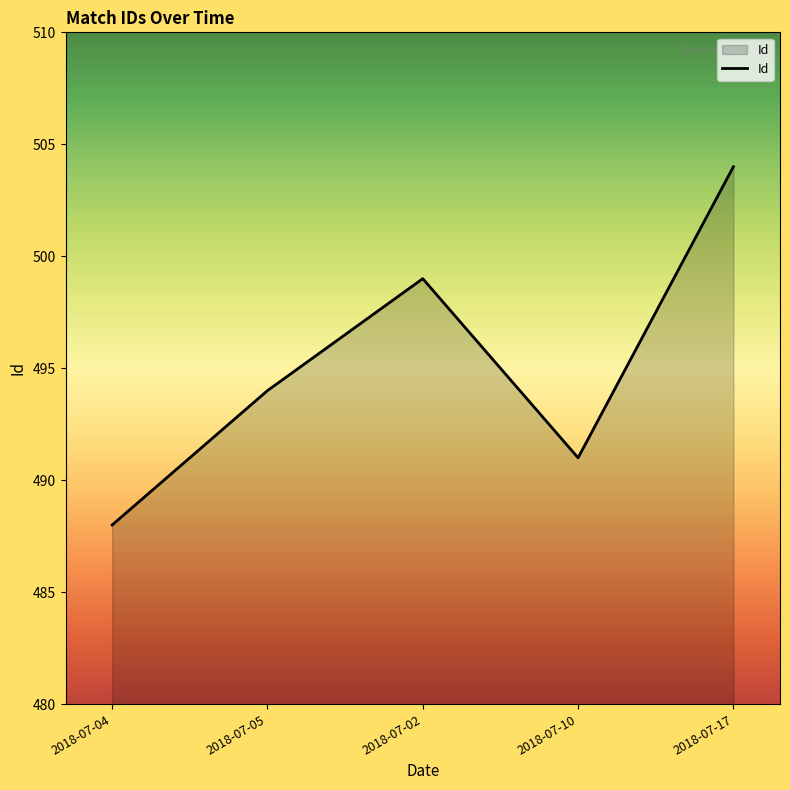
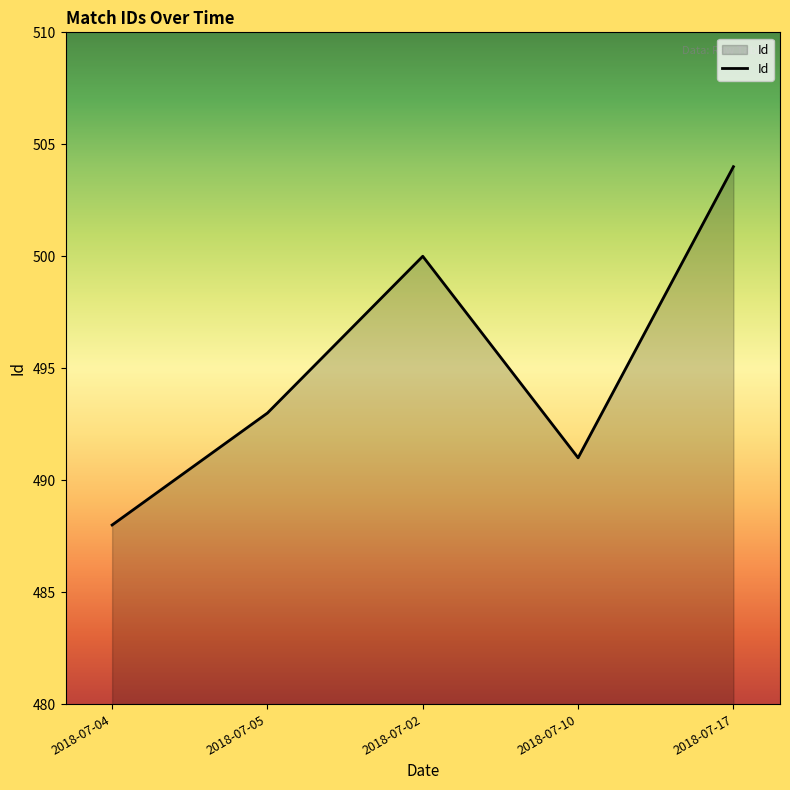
2018-07-05: 494 -> 493
2018-07-02: 499 -> 500
